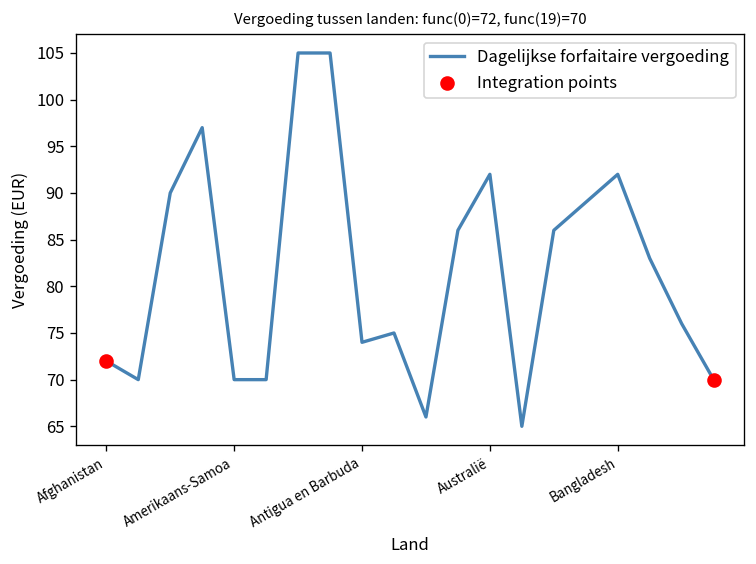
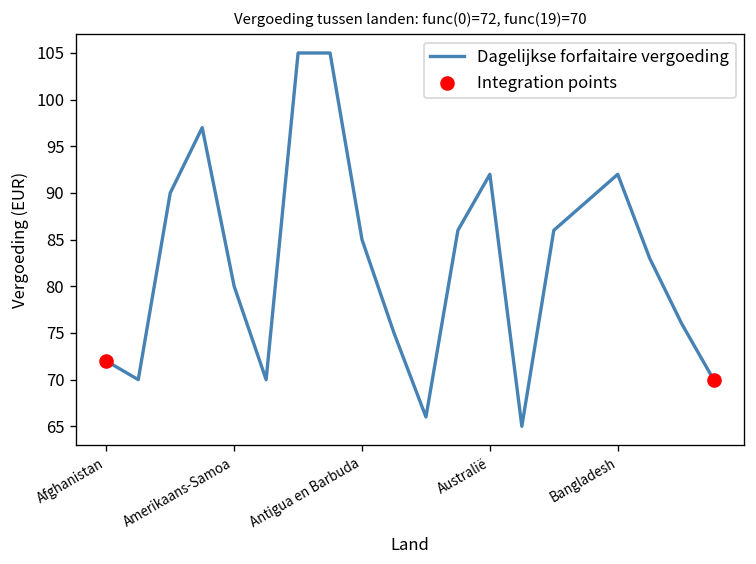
Dagelijkse forfaitaire vergoeding, Amerikaans-Samoa: 70 -> 80
Dagelijkse forfaitaire vergoeding, Antigua en Barbuda: 74 -> 85
